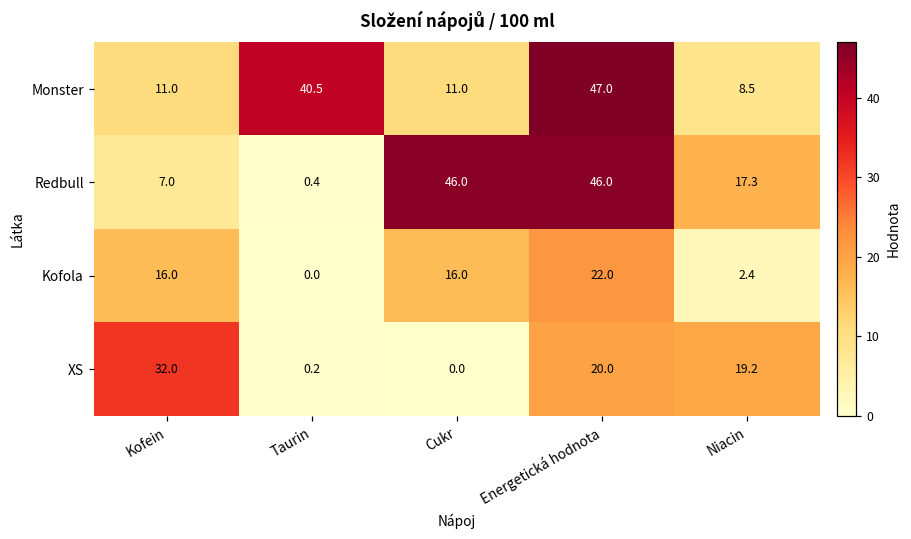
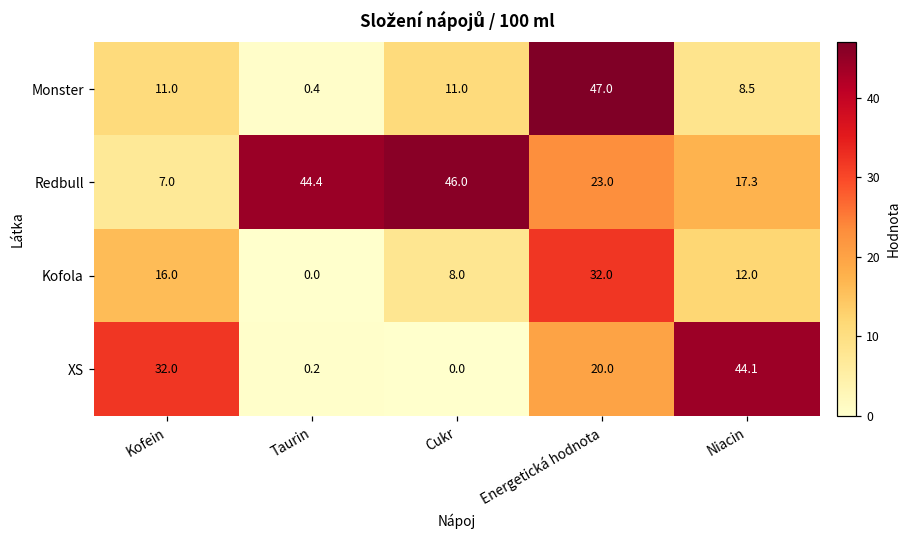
Monster, Taurin: 40.5 -> 0.4
Redbull, Taurin: 0.4 -> 44.4
Redbull, Energetická hodnota: 46.0 -> 23.0
Kofola, Cukr: 16.0 -> 8.0
Kofola, Energetická hodnota: 22.0 -> 32.0
Kofola, Niacin: 2.4 -> 12.0
XS, Niacin: 19.2 -> 44.1
